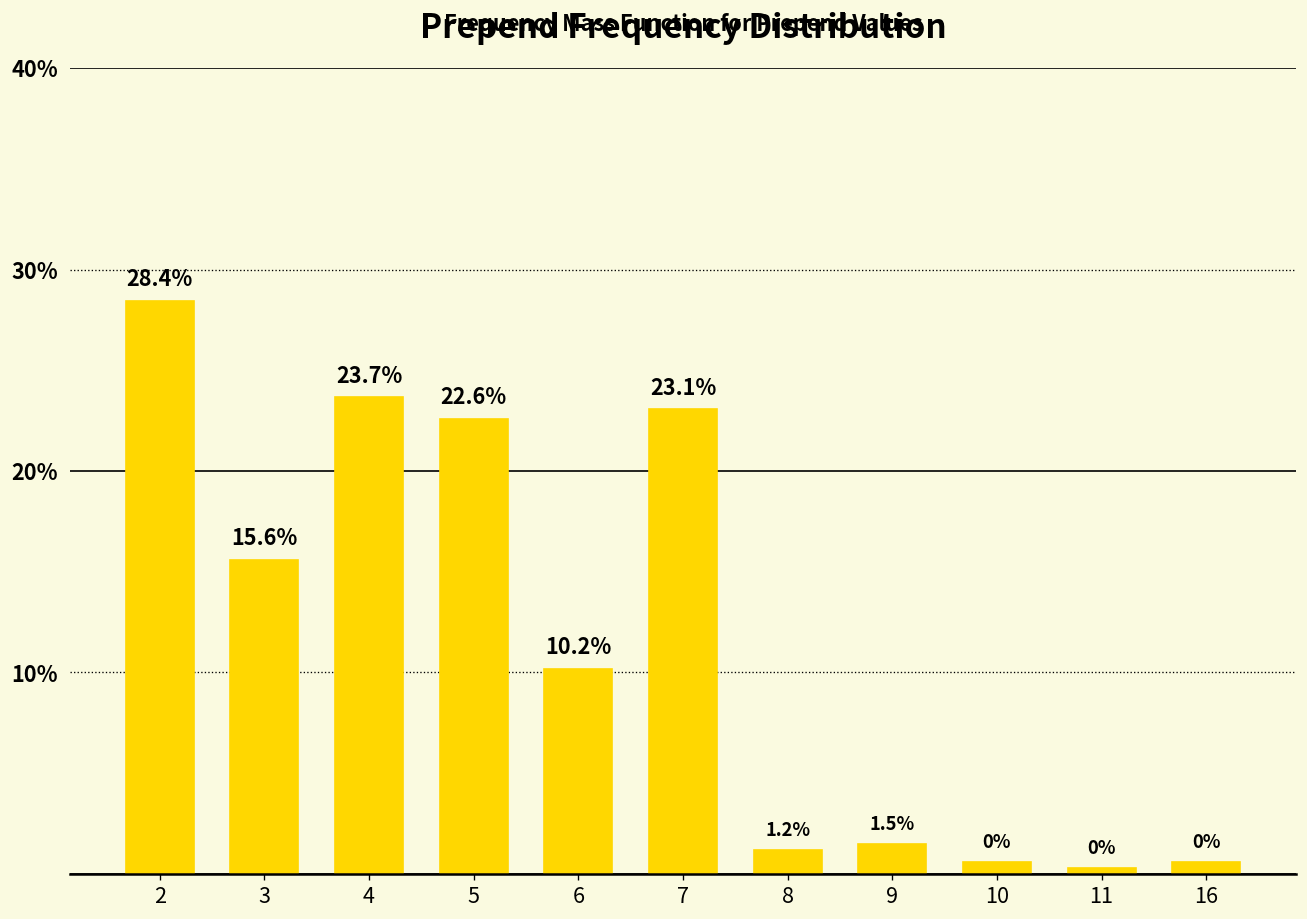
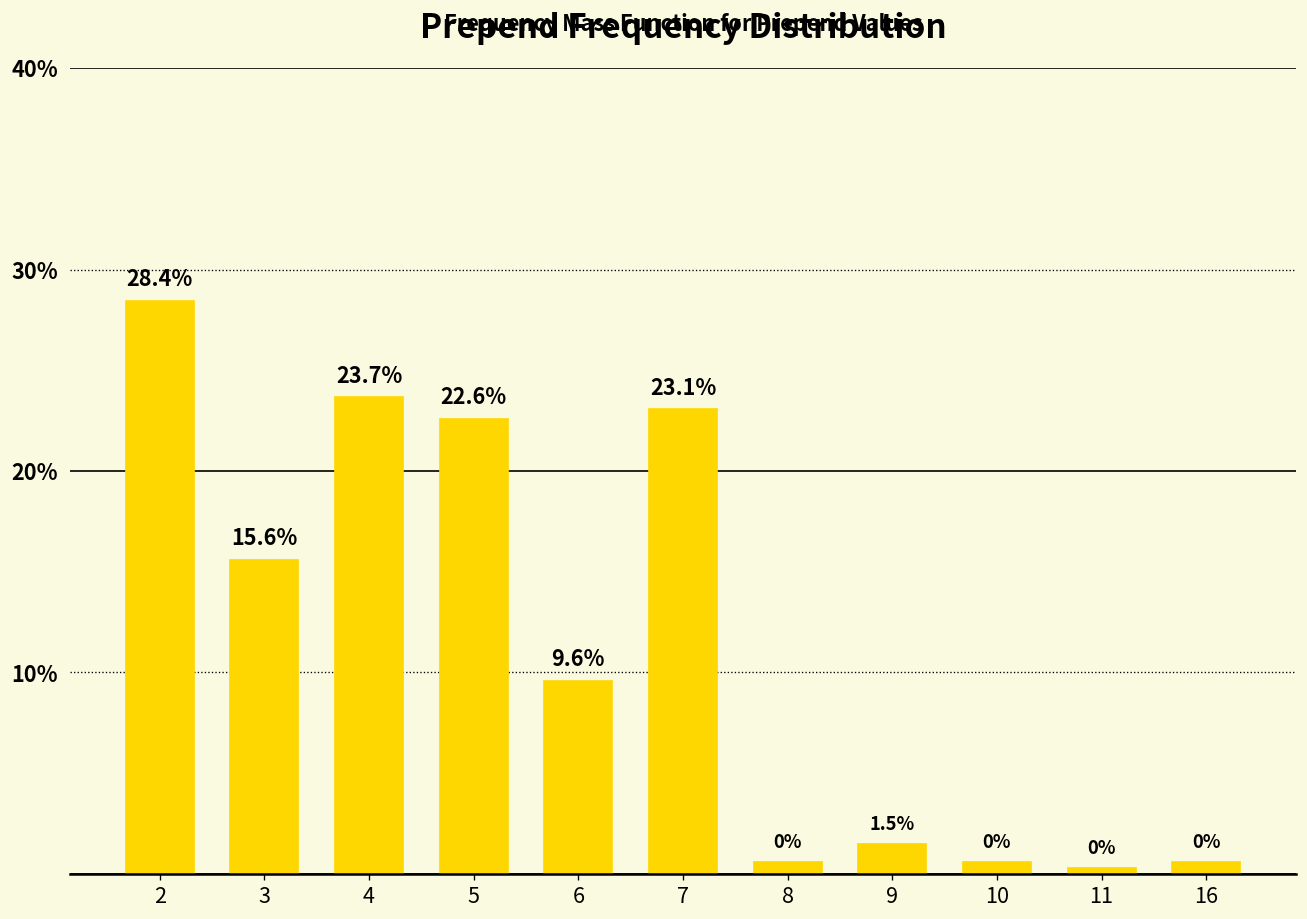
6: 10.2% -> 9.6%
8: 1.2% -> 0%
